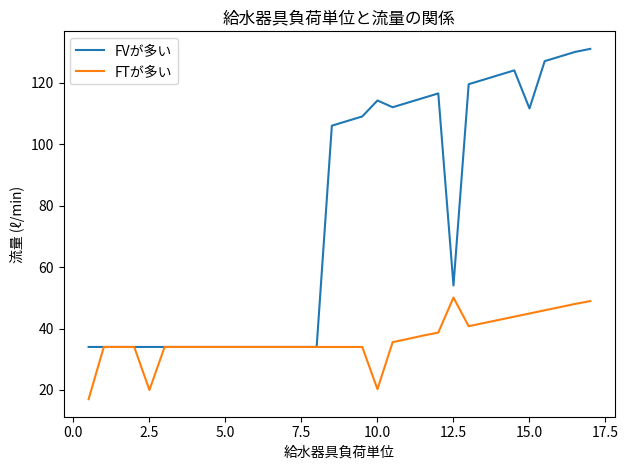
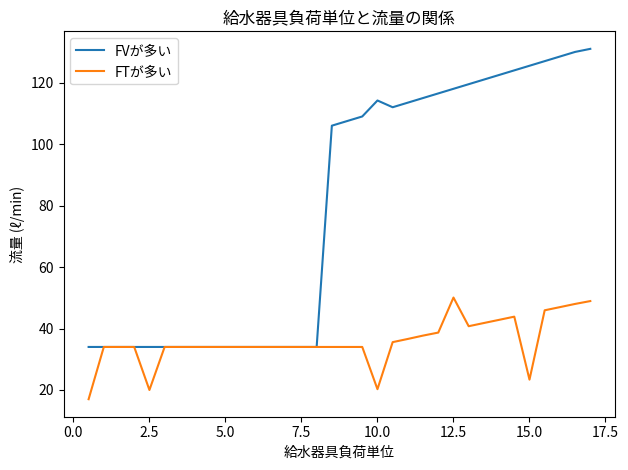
FVが多い, 12.5: 54 -> 118
FVが多い, 15.0: 112 -> 126
FTが多い, 15.0: 45 -> 23
